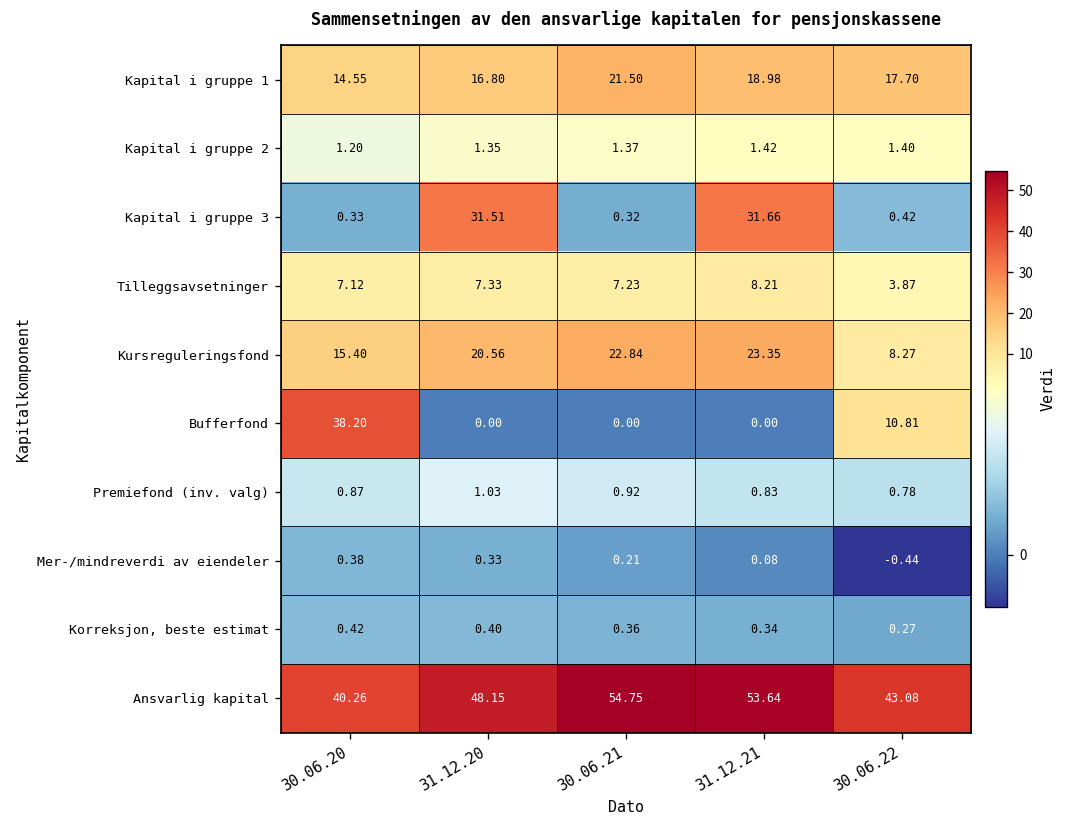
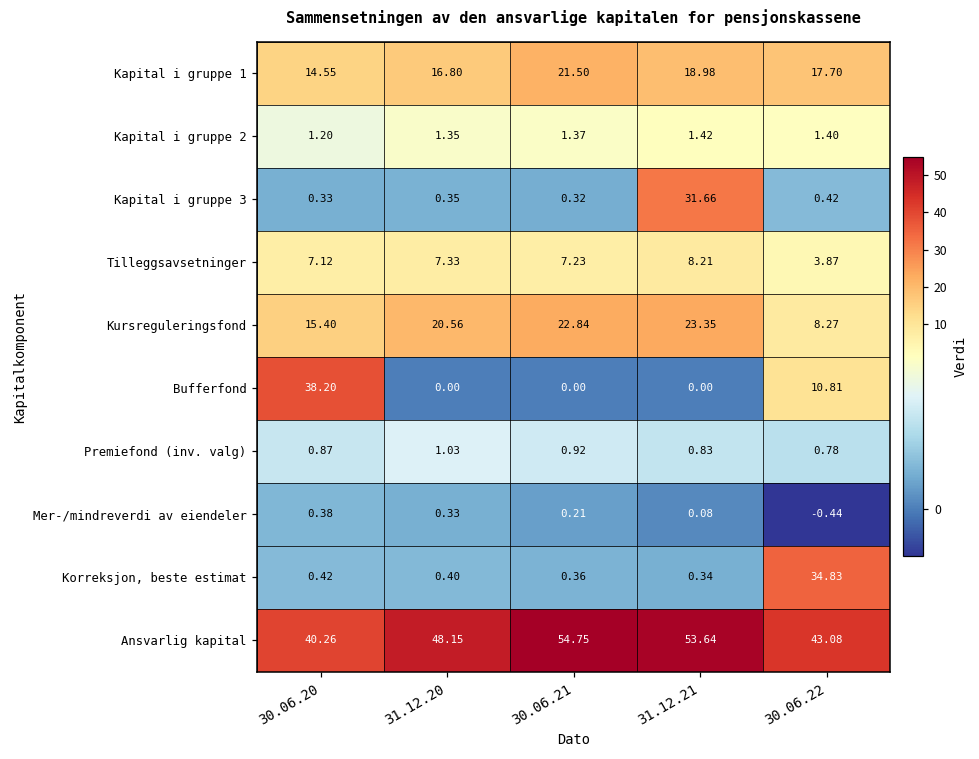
Kapital i gruppe 3, 31.12.20: 31.51 -> 0.35
Korreksjon, beste estimat, 30.06.22: 0.27 -> 34.83
